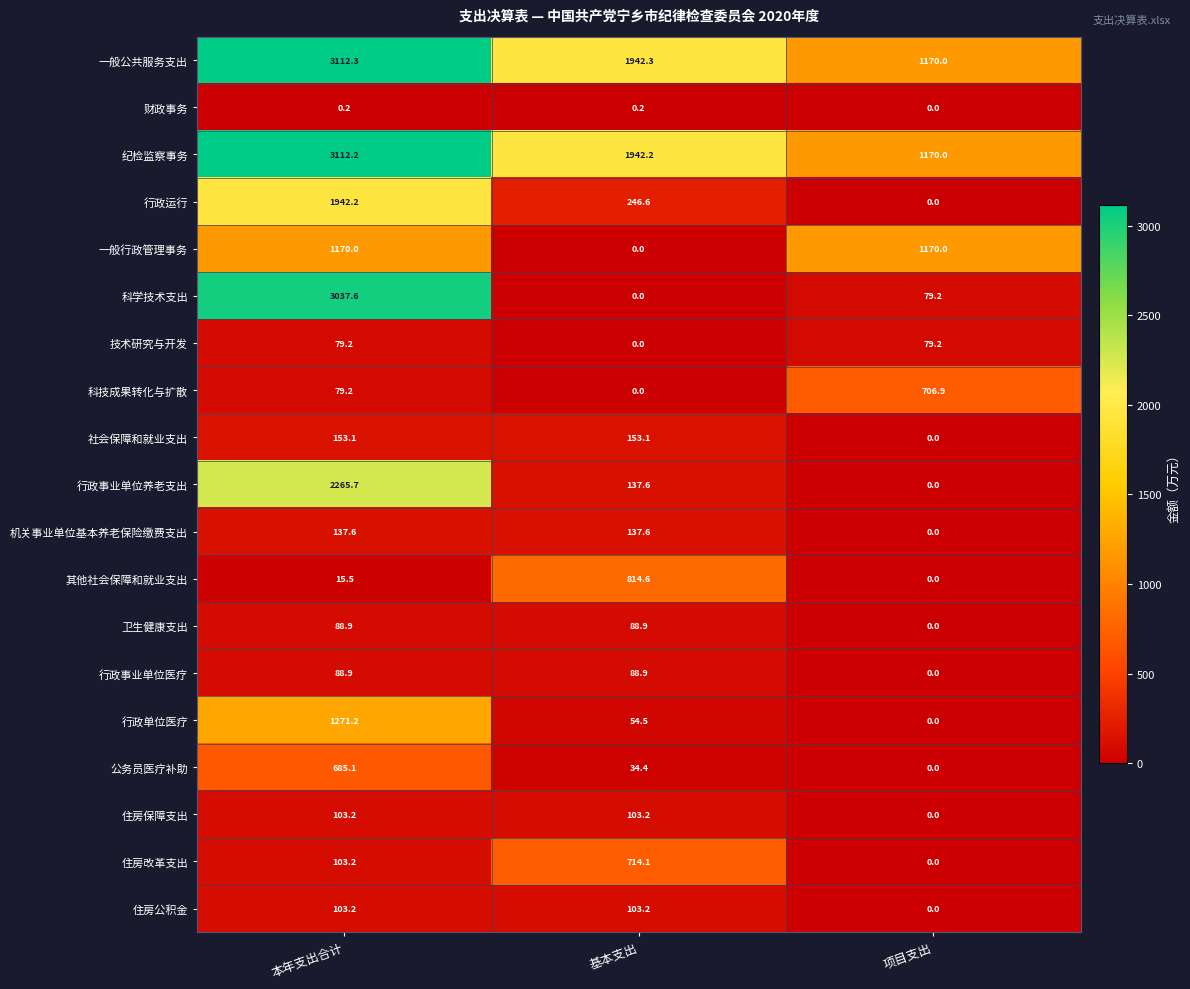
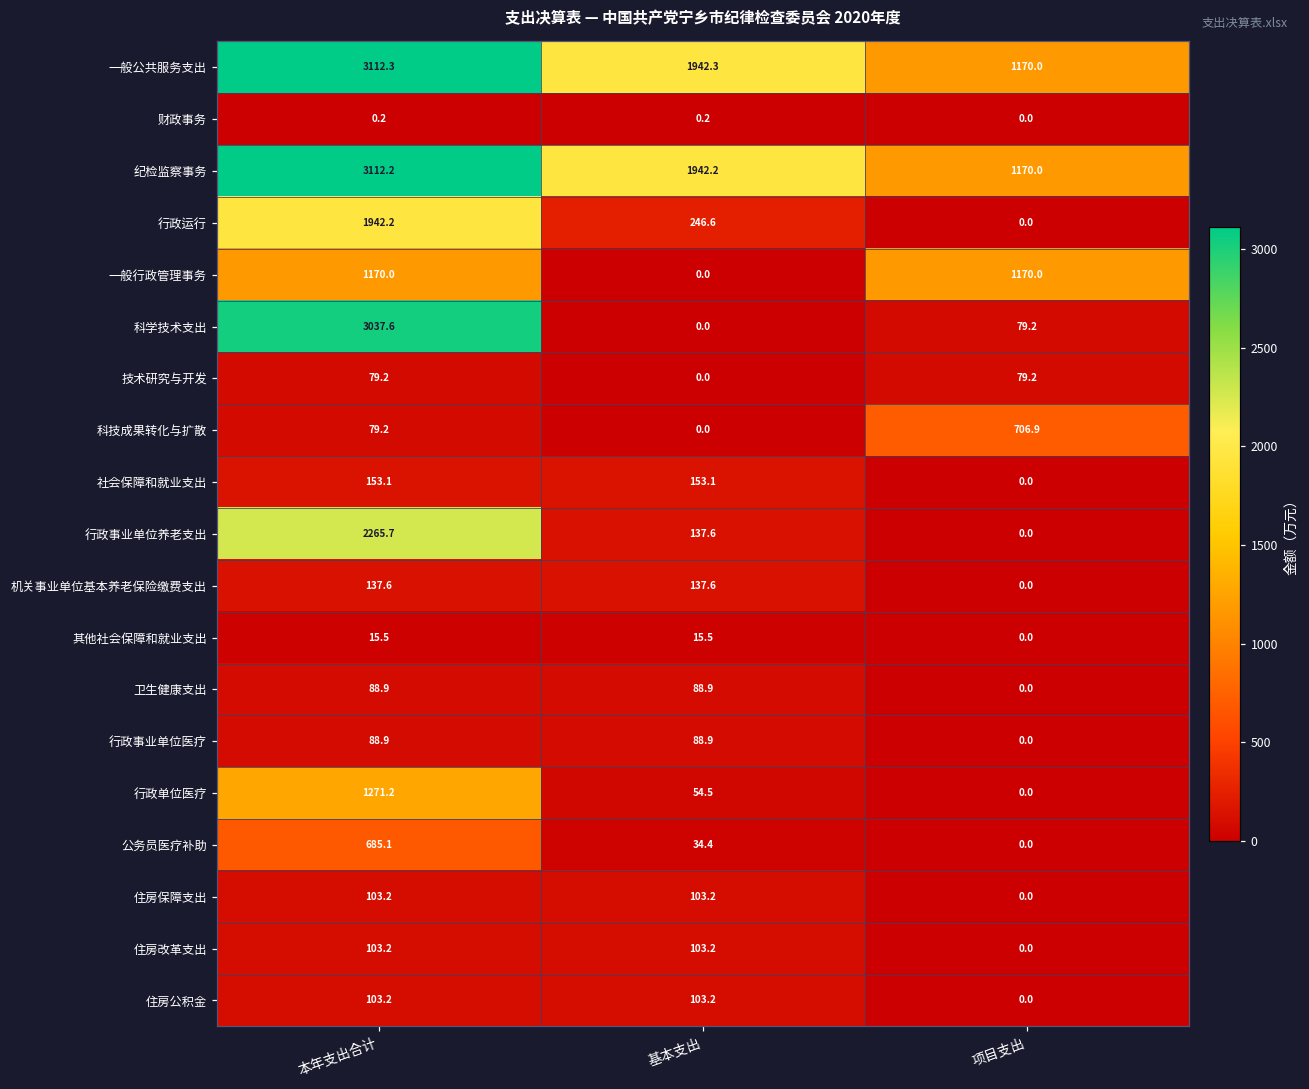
其他社会保障和就业支出, 基本支出: 814.6 -> 15.5
住房改革支出, 基本支出: 714.1 -> 103.2
